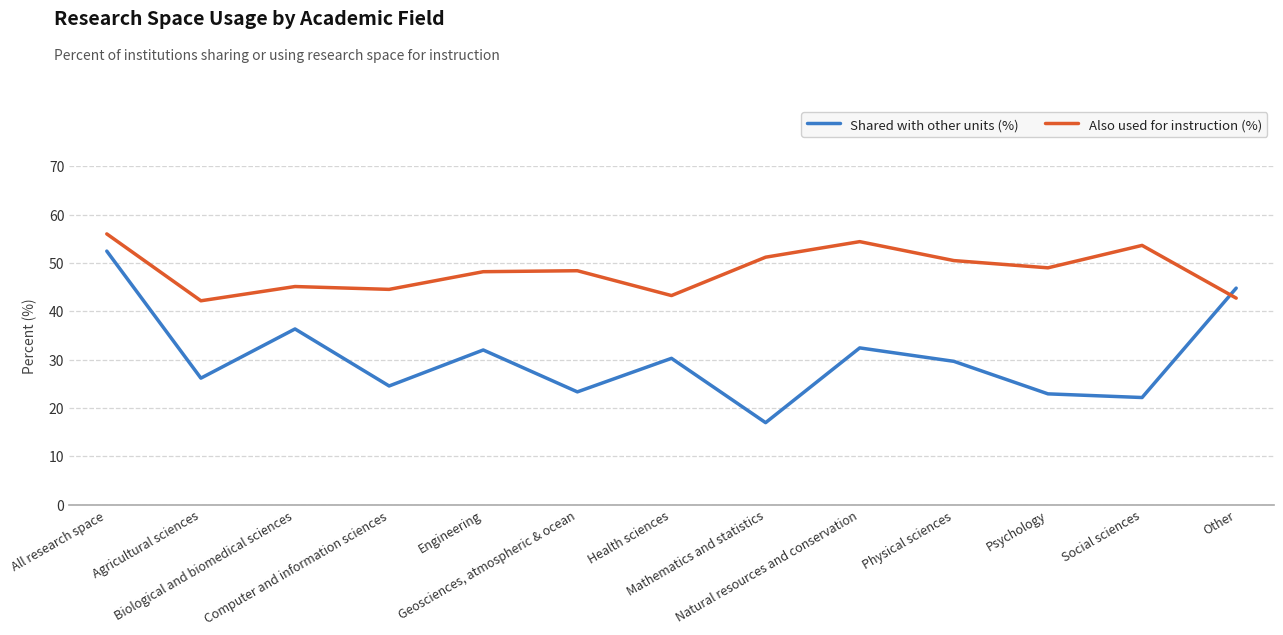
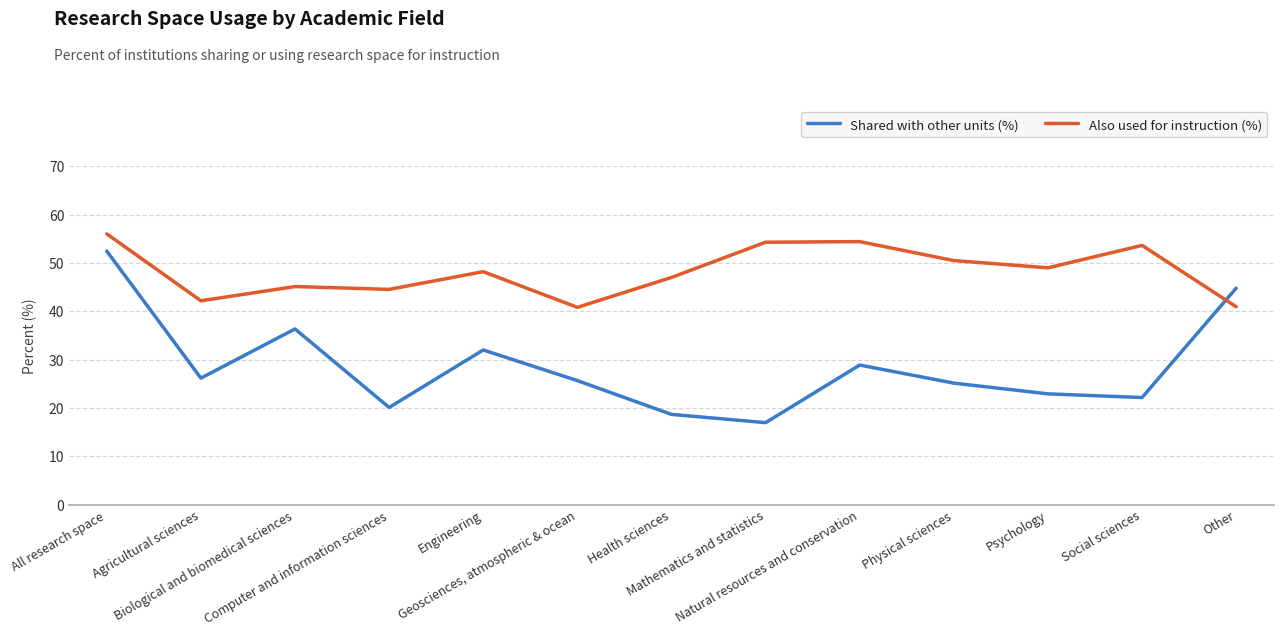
Shared with other units (%), Computer and information sciences: 25 -> 20
Shared with other units (%), Geosciences, atmospheric & ocean: 23 -> 26
Also used for instruction (%), Geosciences, atmospheric & ocean: 48 -> 41
Shared with other units (%), Health sciences: 30 -> 19
Also used for instruction (%), Health sciences: 43 -> 47
Also used for instruction (%), Mathematics and statistics: 51 -> 54
Shared with other units (%), Natural resources and conservation: 32 -> 29
Shared with other units (%), Physical sciences: 30 -> 25
Also used for instruction (%), Other: 43 -> 41
